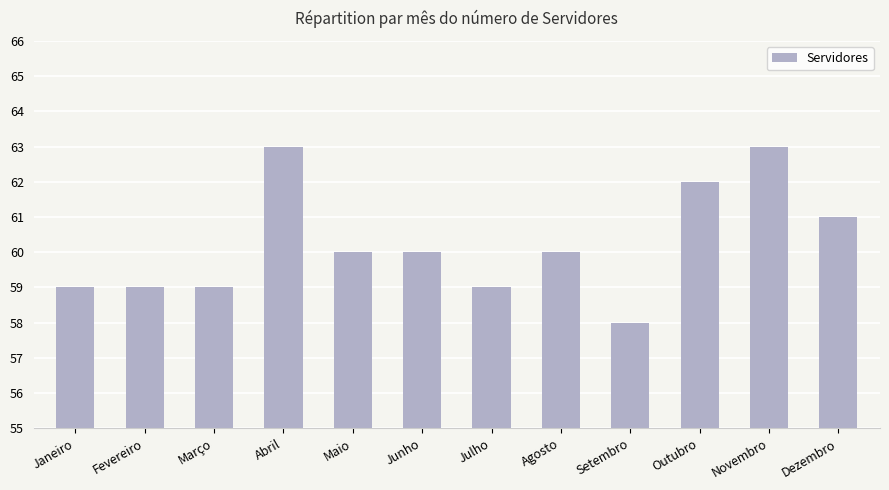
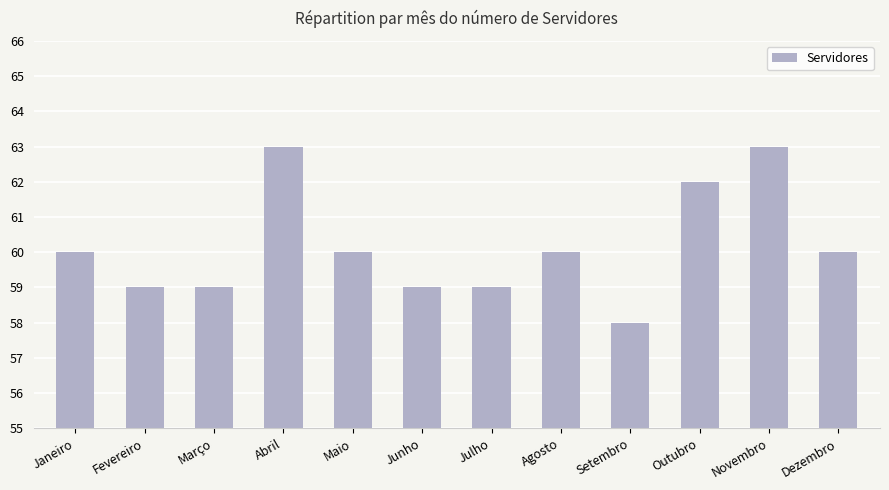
Janeiro: 59 -> 60
Junho: 60 -> 59
Dezembro: 61 -> 60
